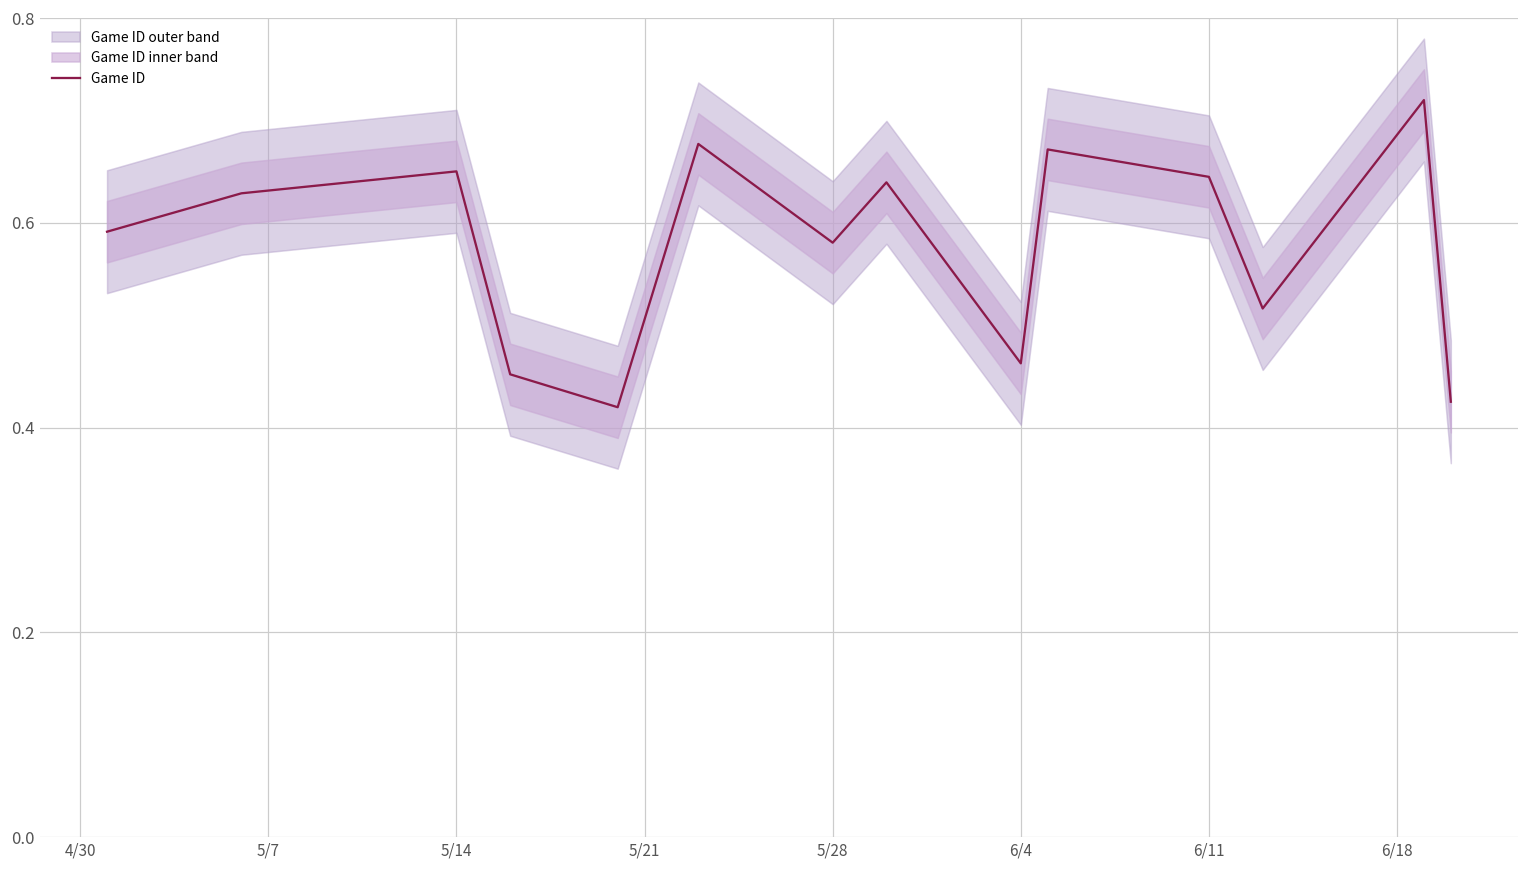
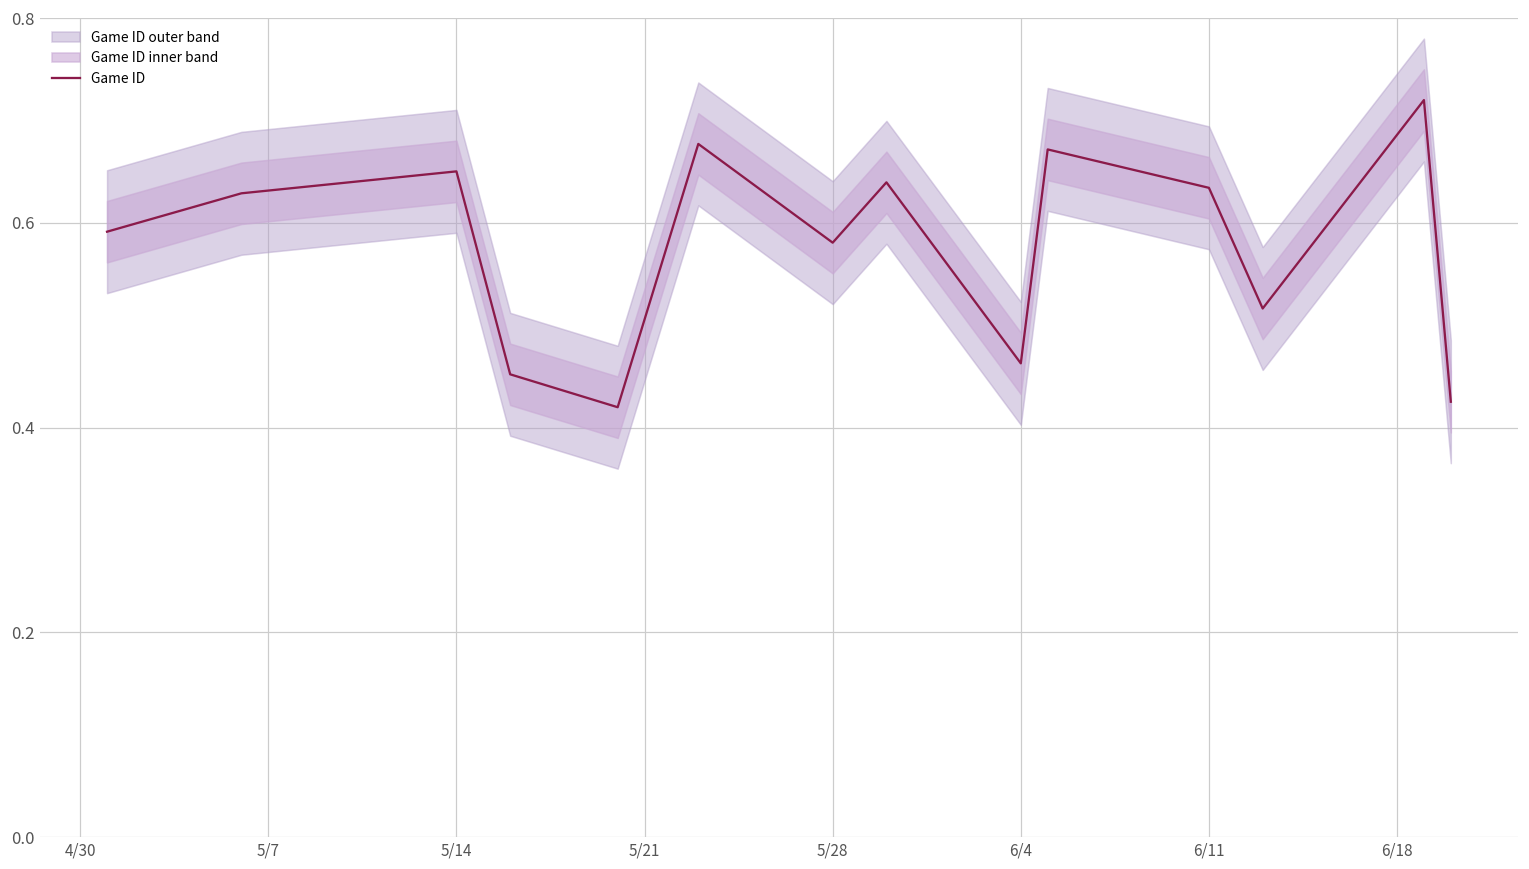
Game ID, 6/11: 0.65 -> 0.63
